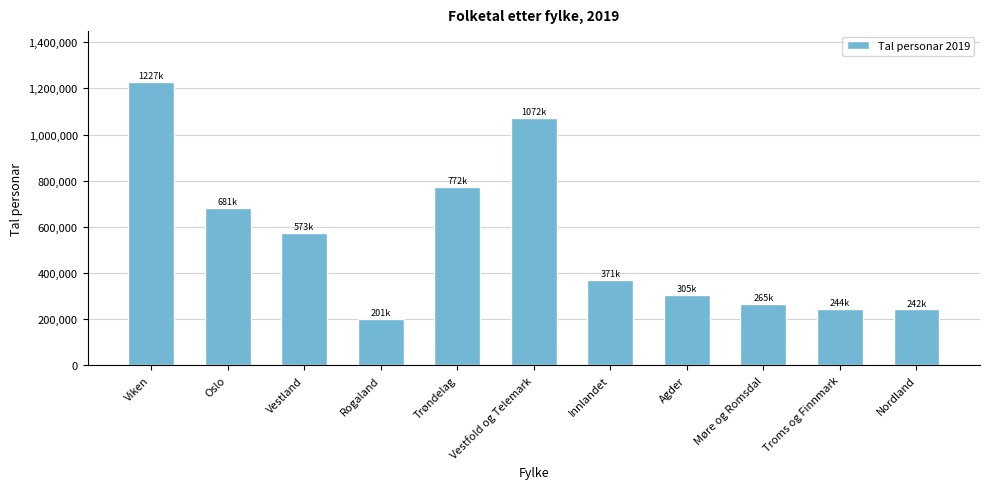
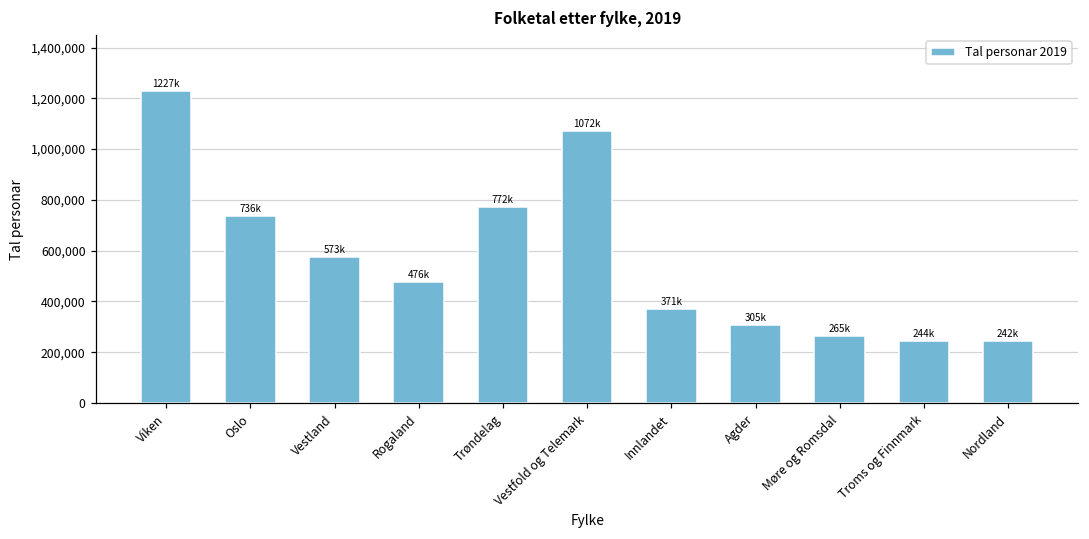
Oslo: 681k -> 736k
Rogaland: 201k -> 476k
